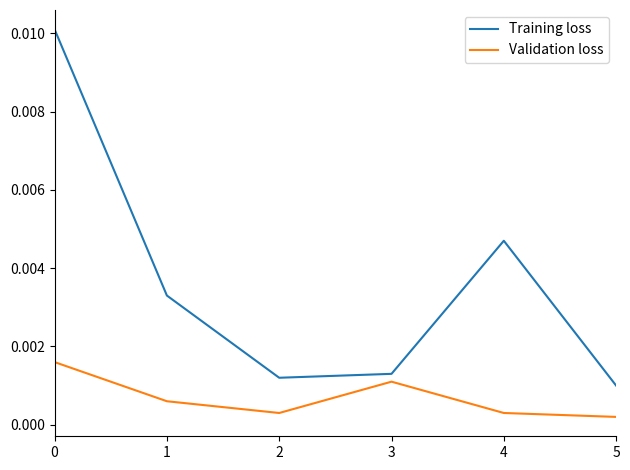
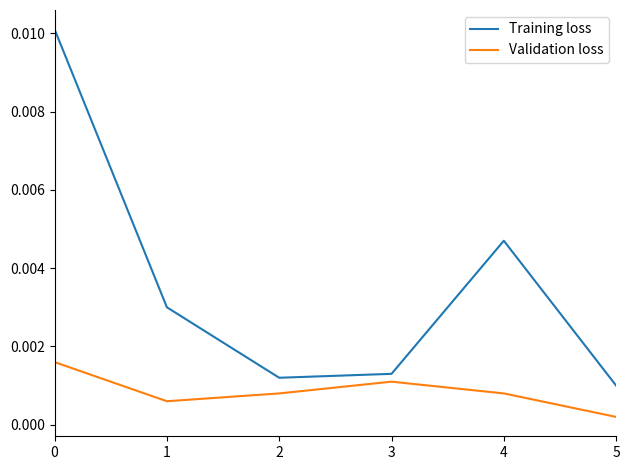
Training loss, 1: 0.0033 -> 0.0030
Validation loss, 2: 0.0003 -> 0.0008
Validation loss, 4: 0.0003 -> 0.0008
